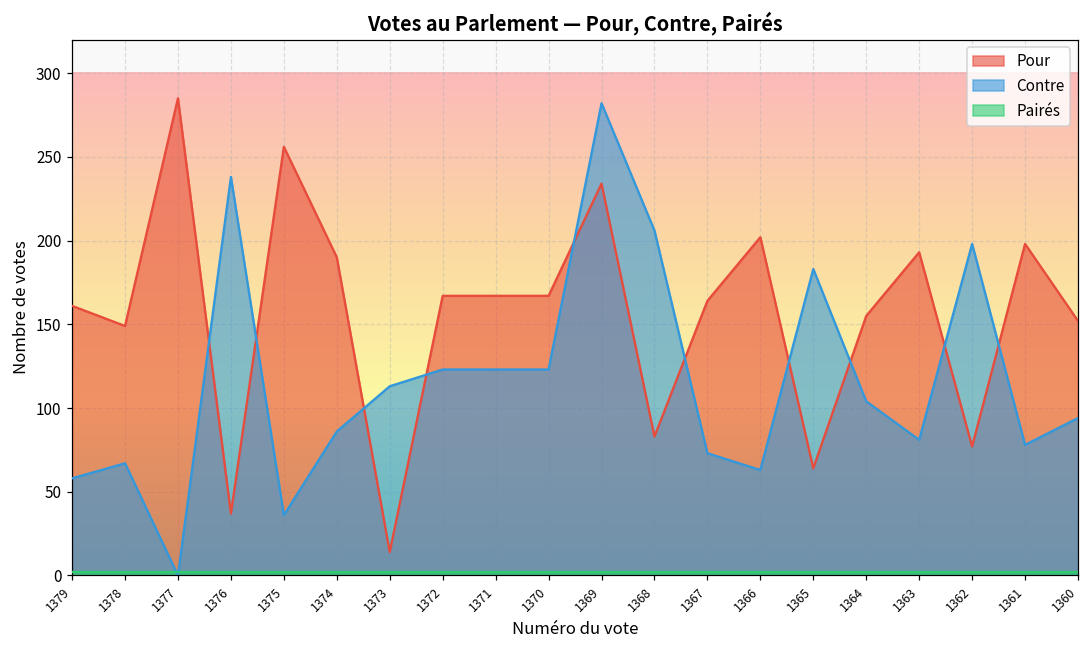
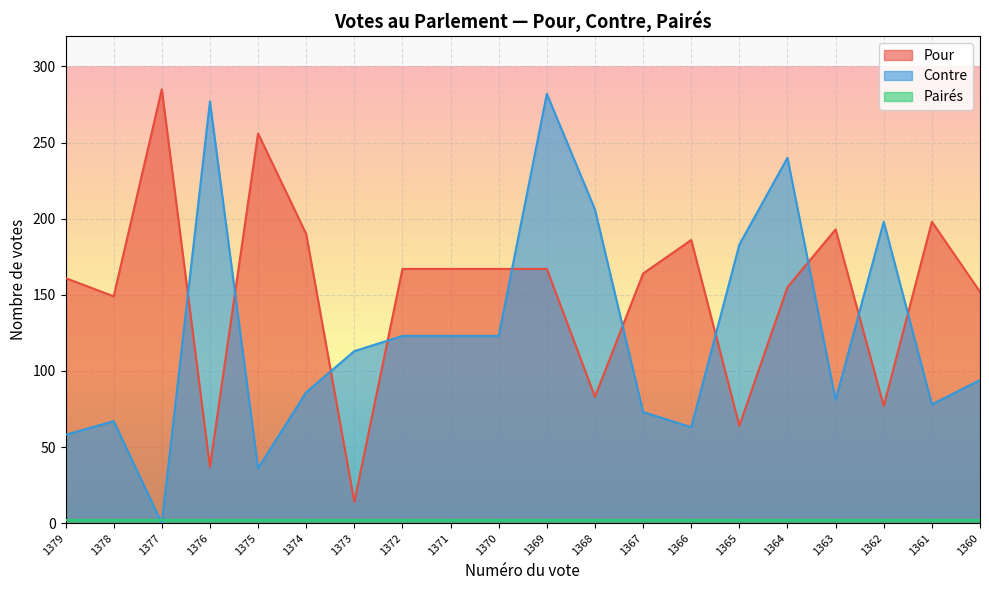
Contre, 1376: 238 -> 277
Pour, 1369: 234 -> 167
Pour, 1366: 202 -> 186
Contre, 1364: 104 -> 240
